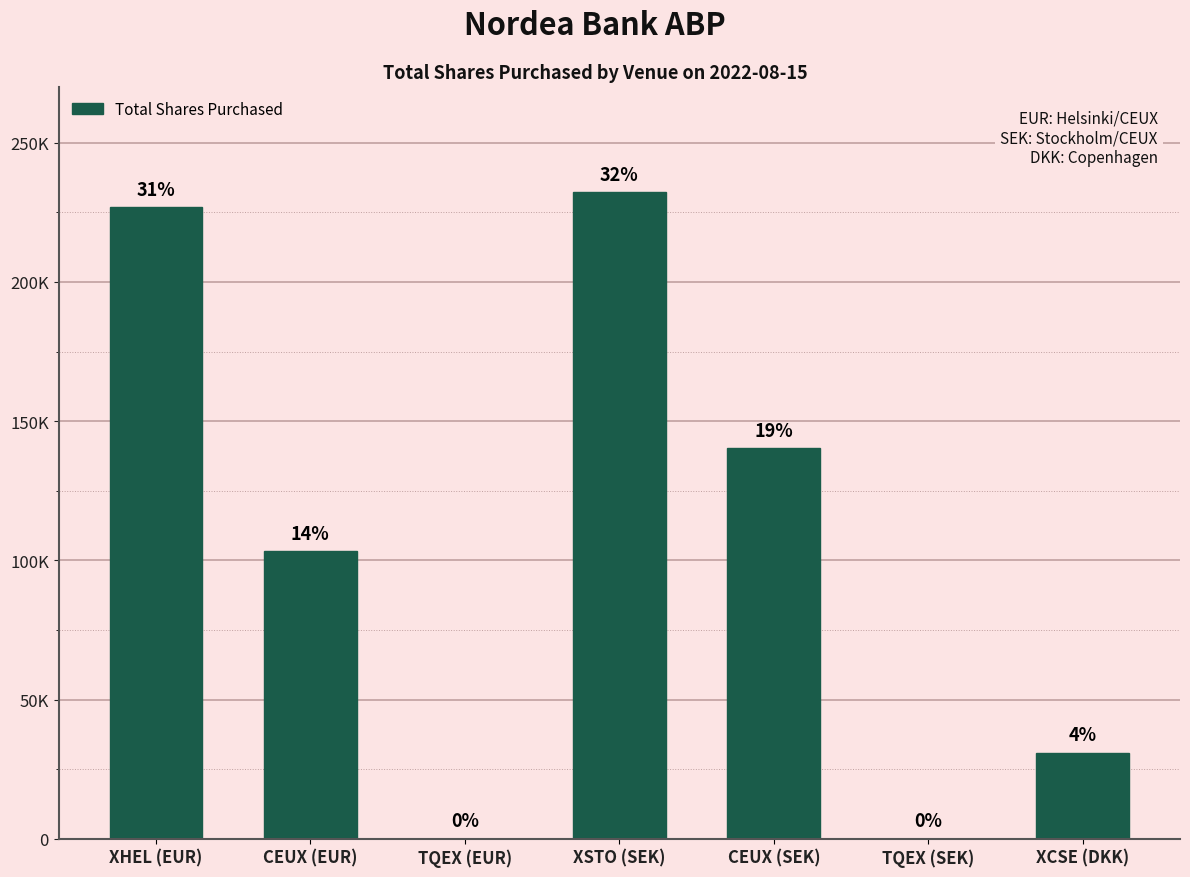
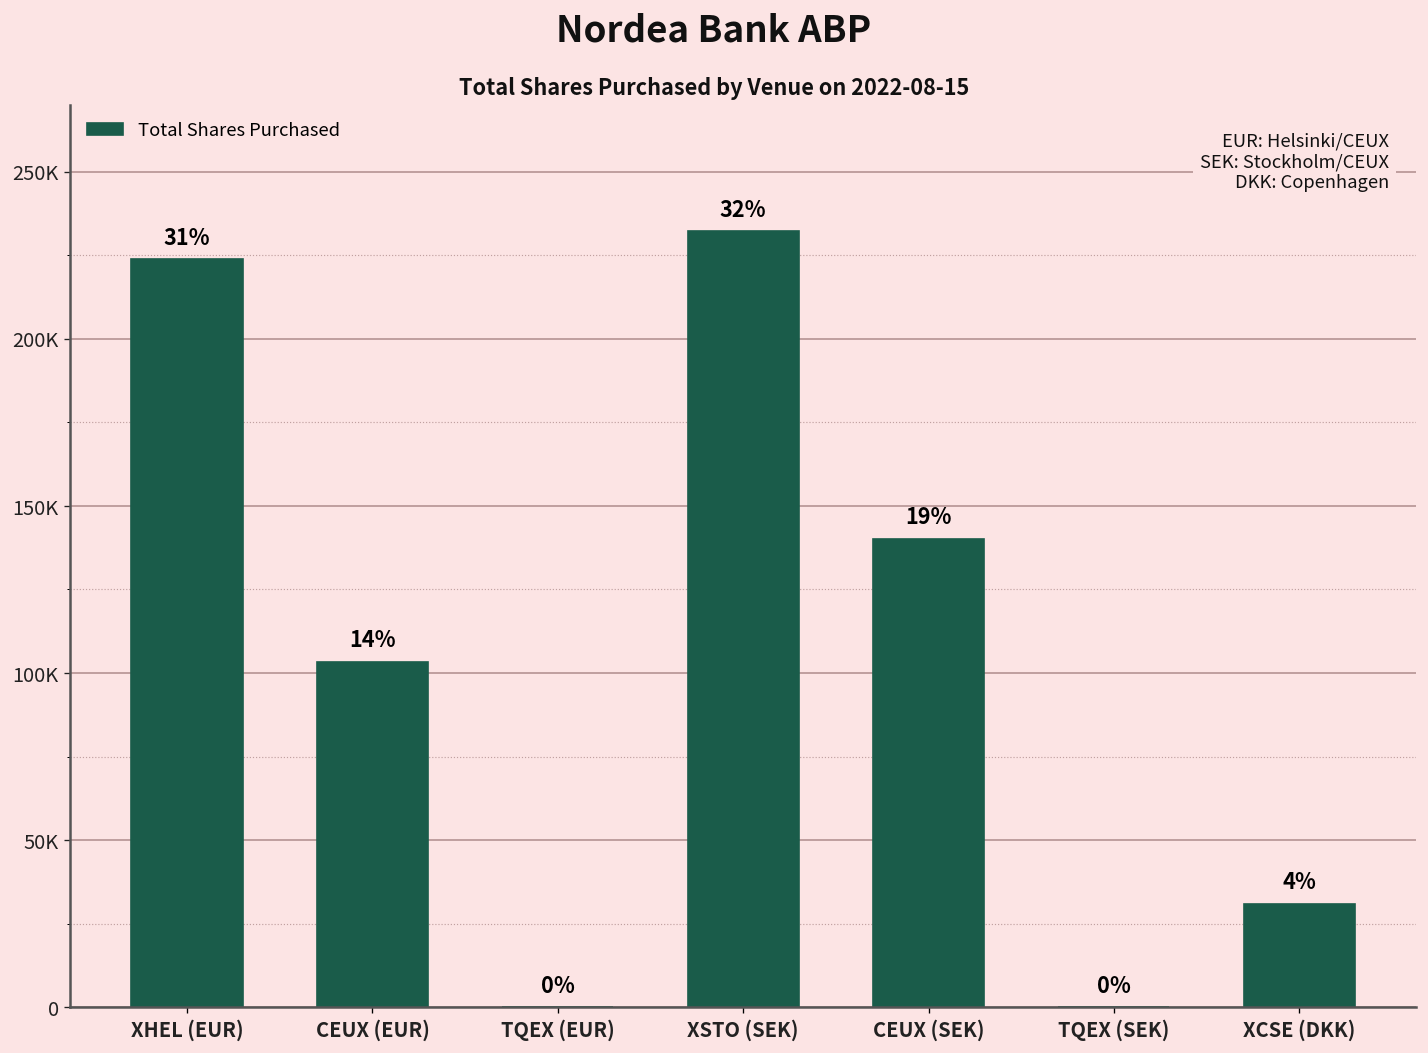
XHEL (EUR): 227000 -> 224000
